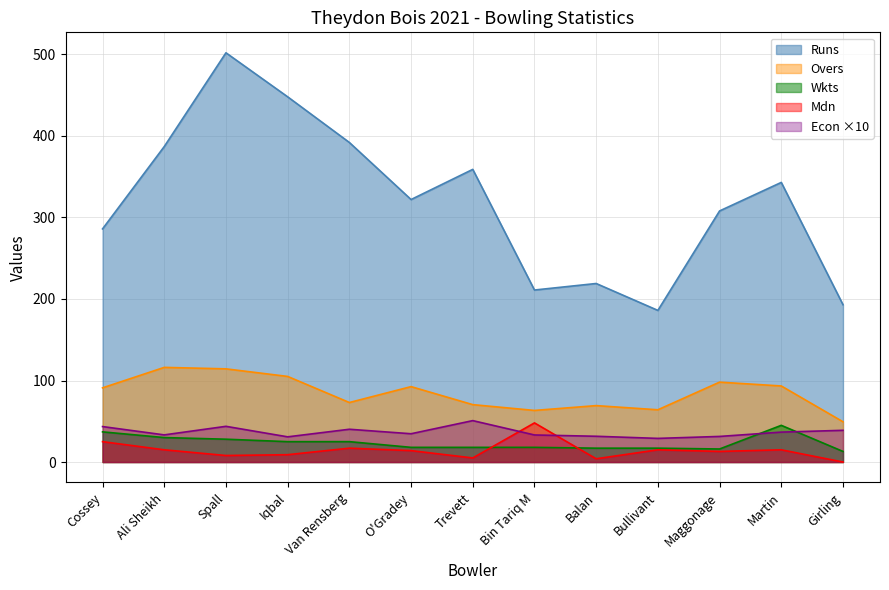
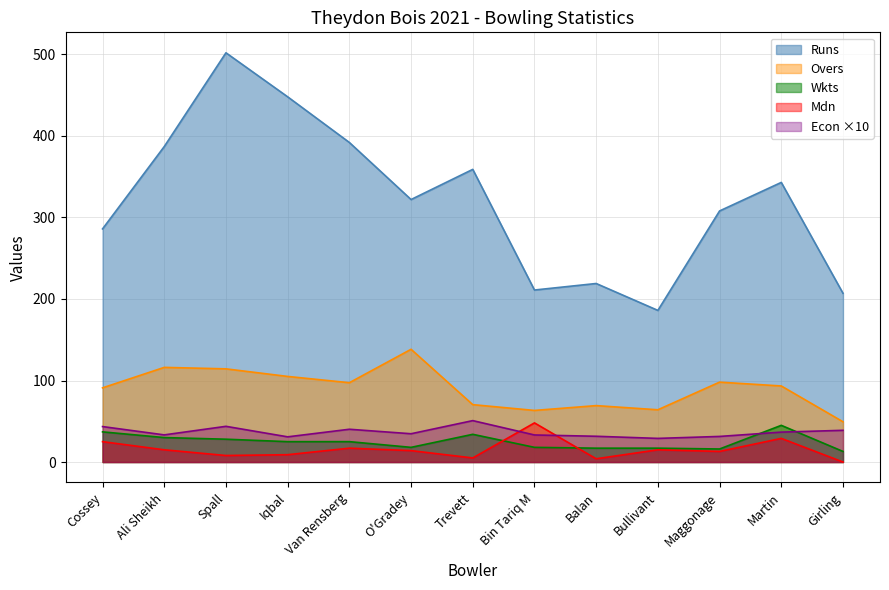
Overs, Van Rensberg: 70 -> 100
Overs, O'Gradey: 90 -> 140
Wkts, Trevett: 20 -> 30
Mdn, Martin: 20 -> 30
Runs, Girling: 190 -> 210
